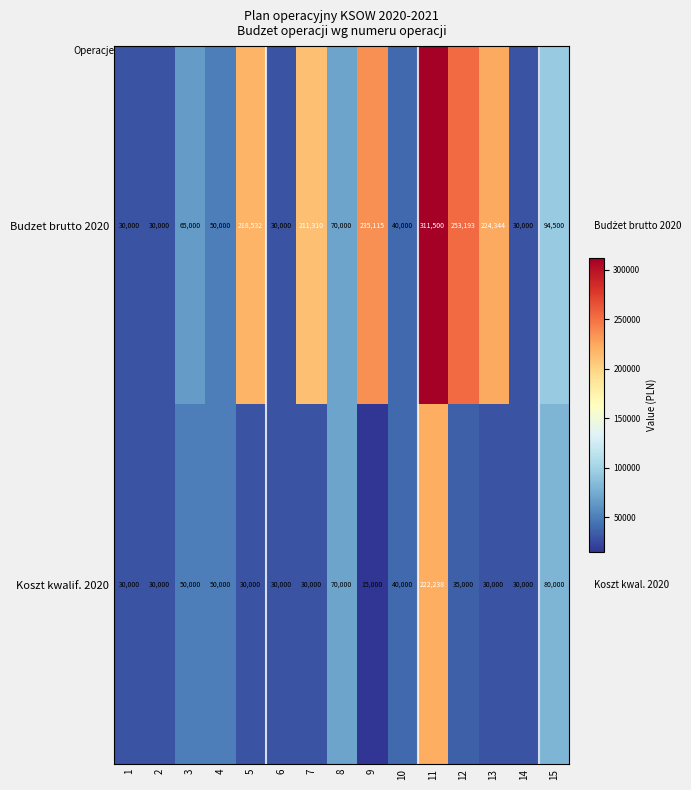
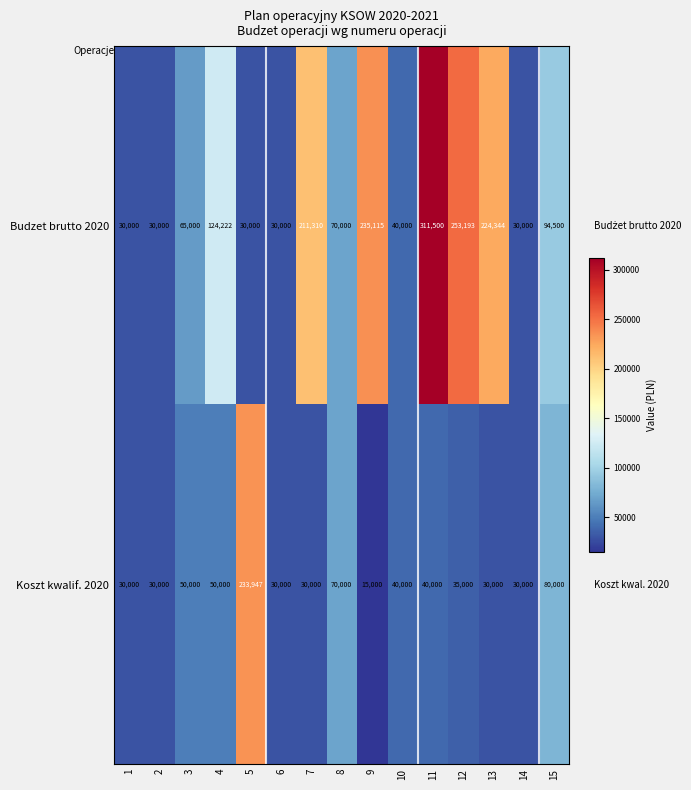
Budzet brutto 2020, 4: 50,000 -> 124,222
Budzet brutto 2020, 5: 218,532 -> 30,000
Koszt kwalif. 2020, 5: 30,000 -> 233,947
Koszt kwalif. 2020, 11: 222,238 -> 40,000
